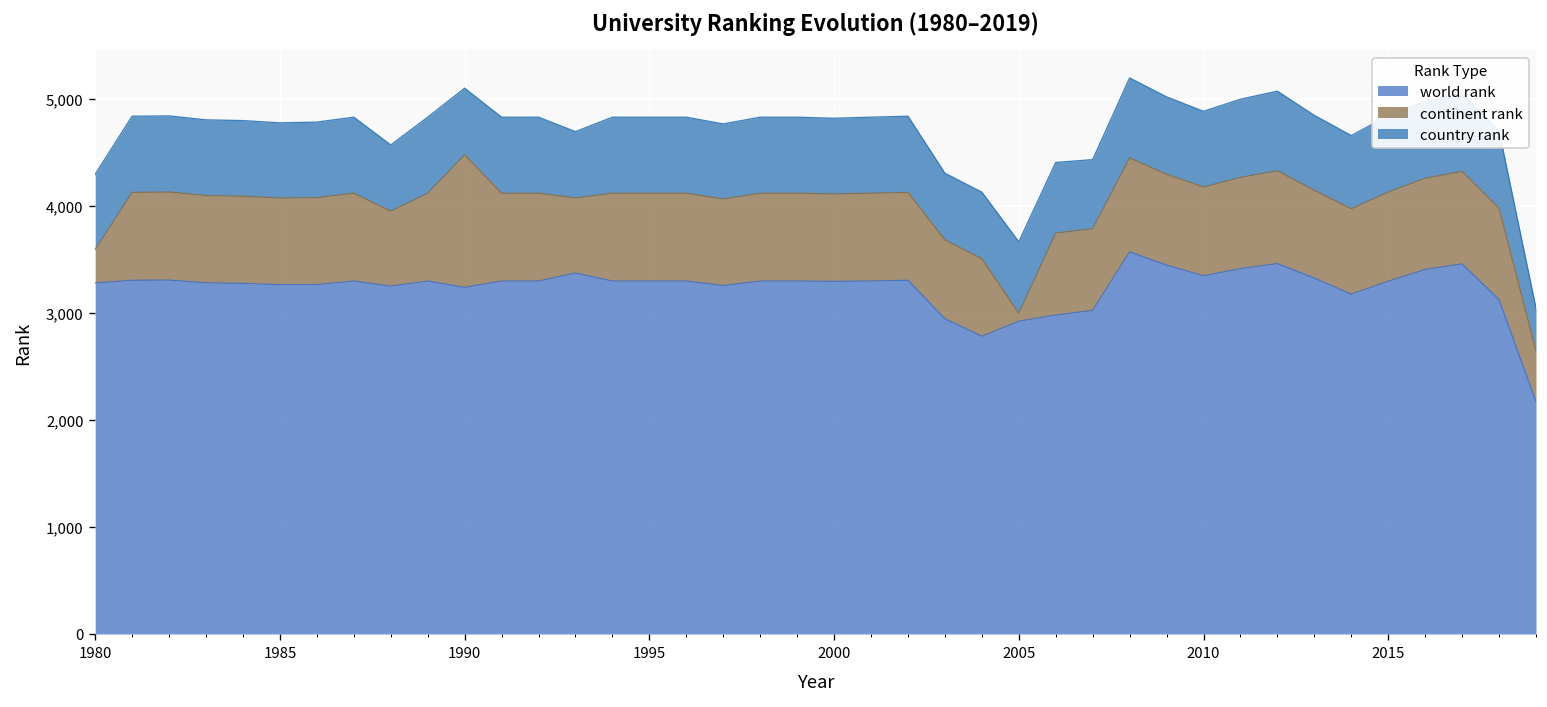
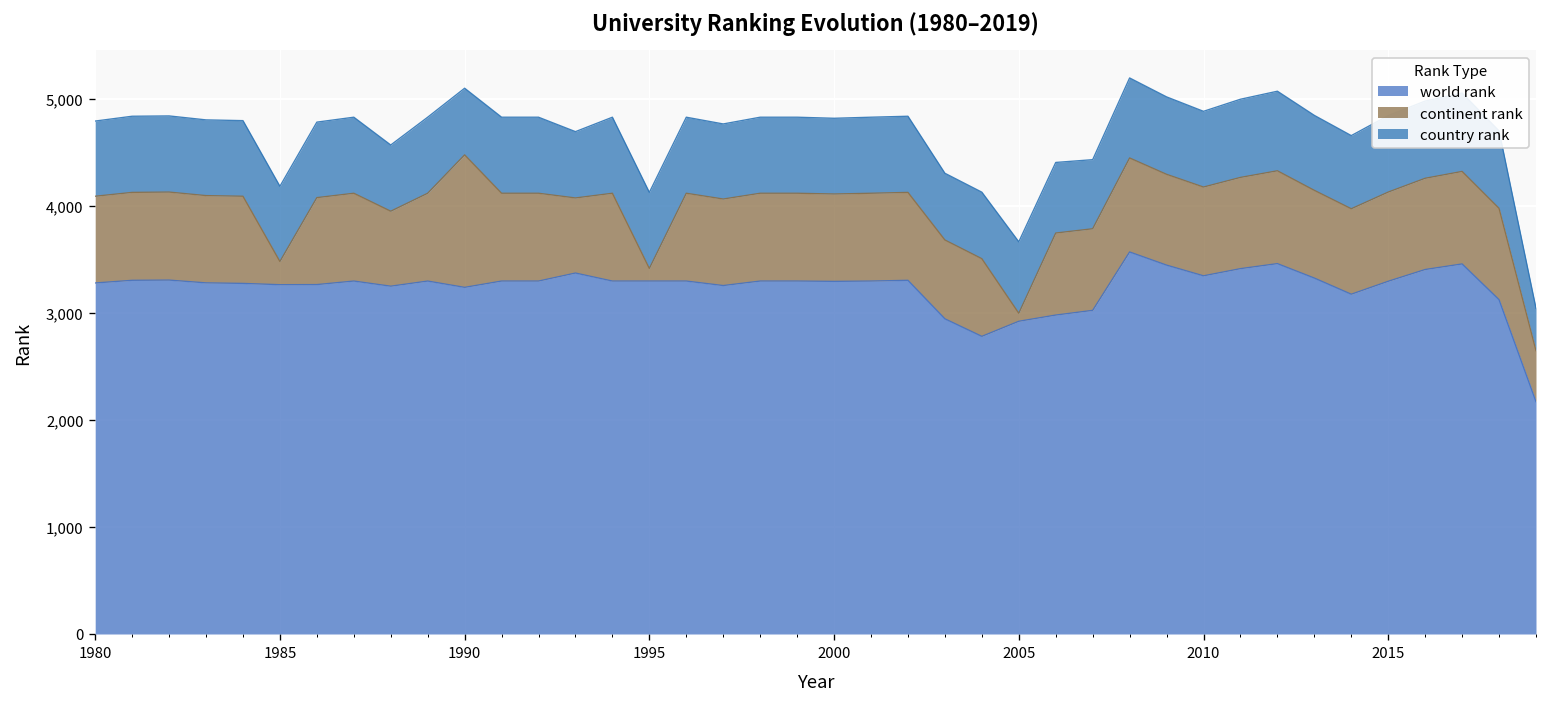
continent rank, 1980: 300 -> 800
continent rank, 1985: 800 -> 200
continent rank, 1995: 800 -> 100
